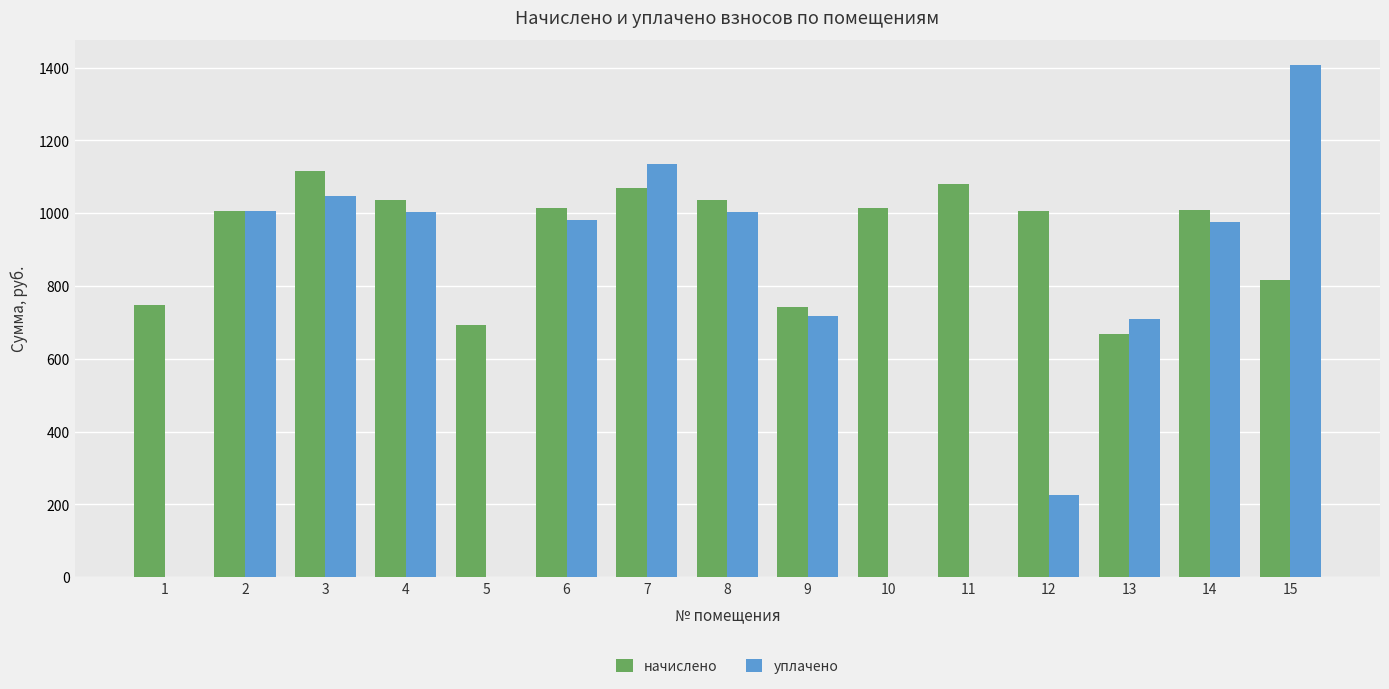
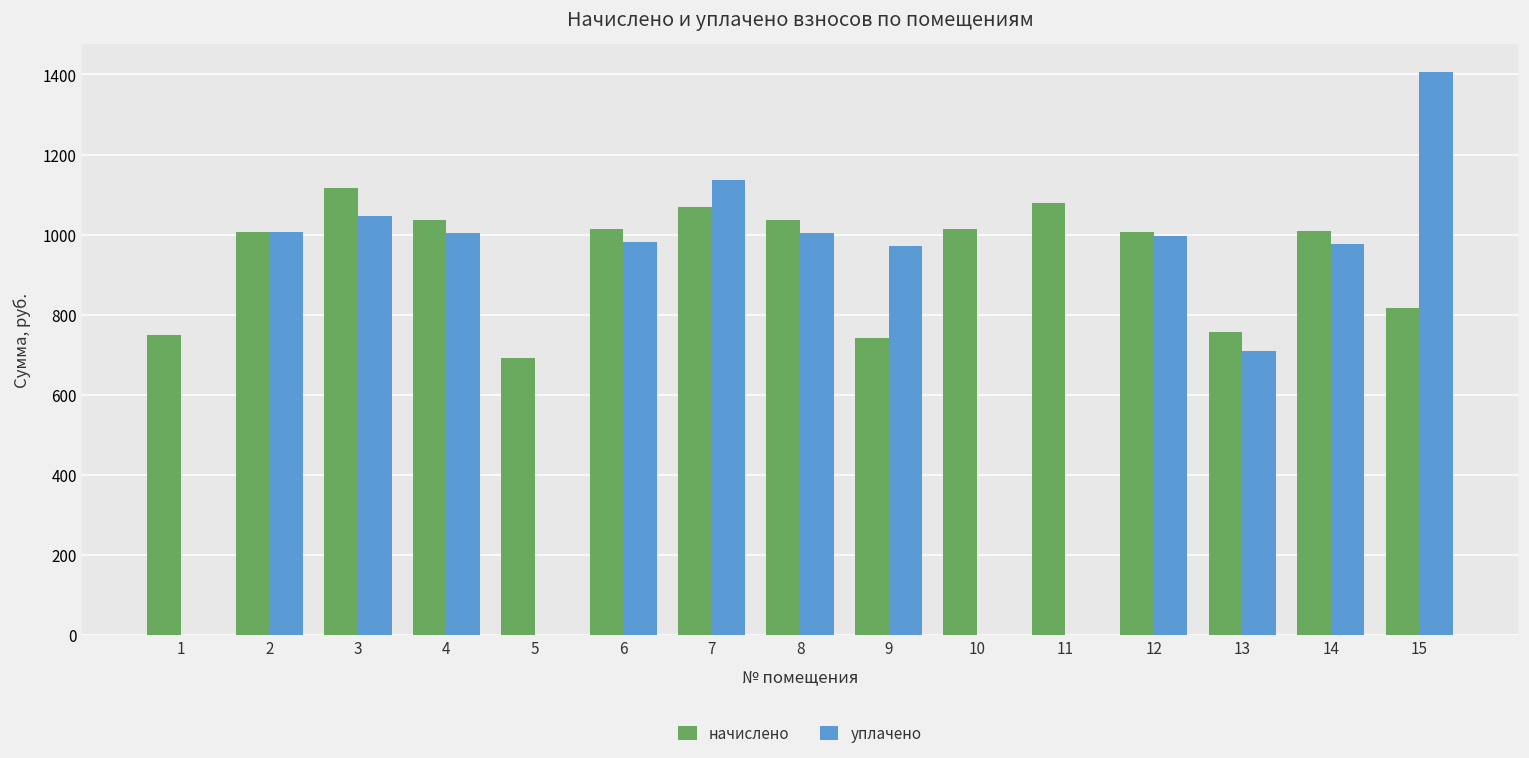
уплачено, 9: 720 -> 970
уплачено, 12: 230 -> 1000
начислено, 13: 670 -> 760
